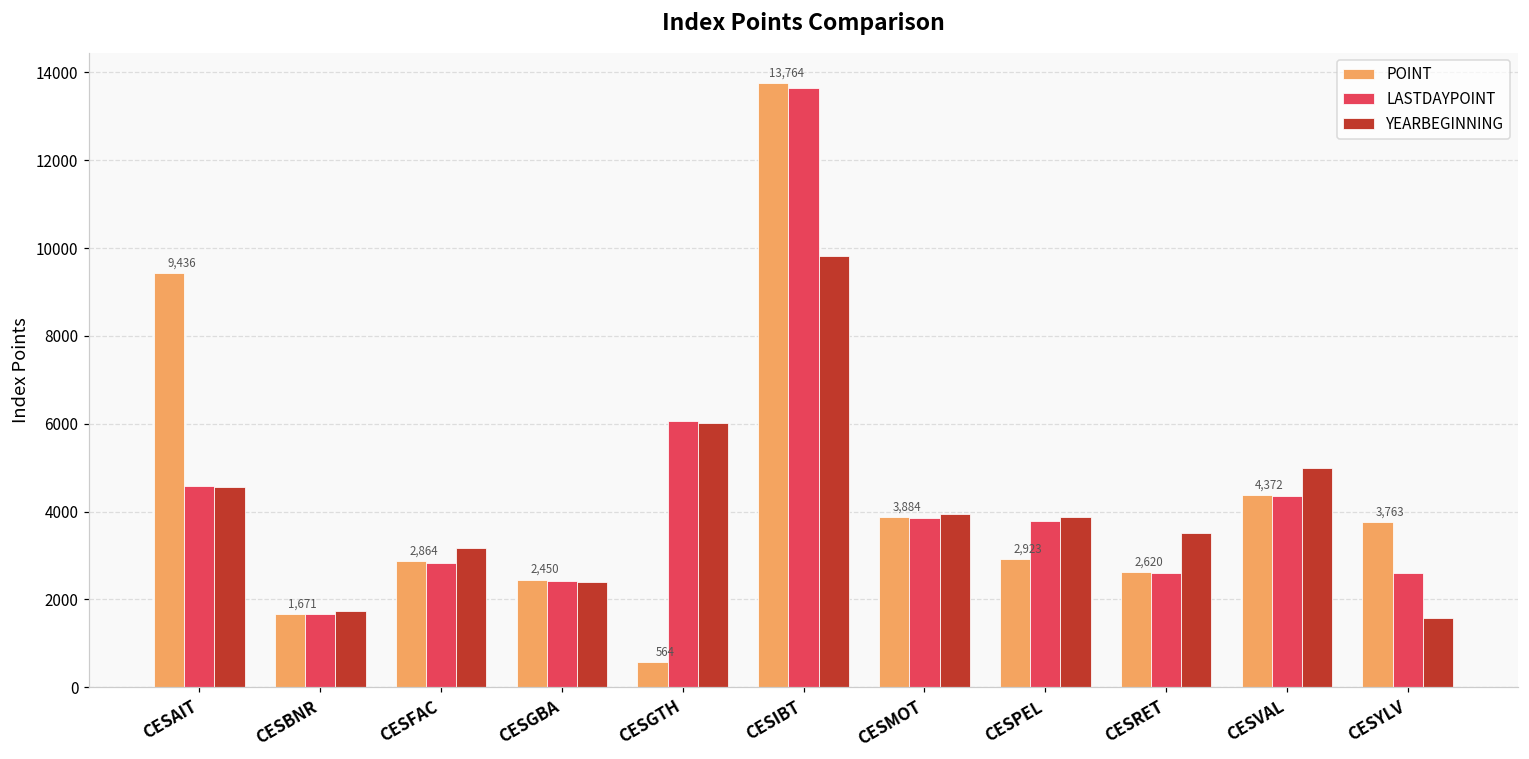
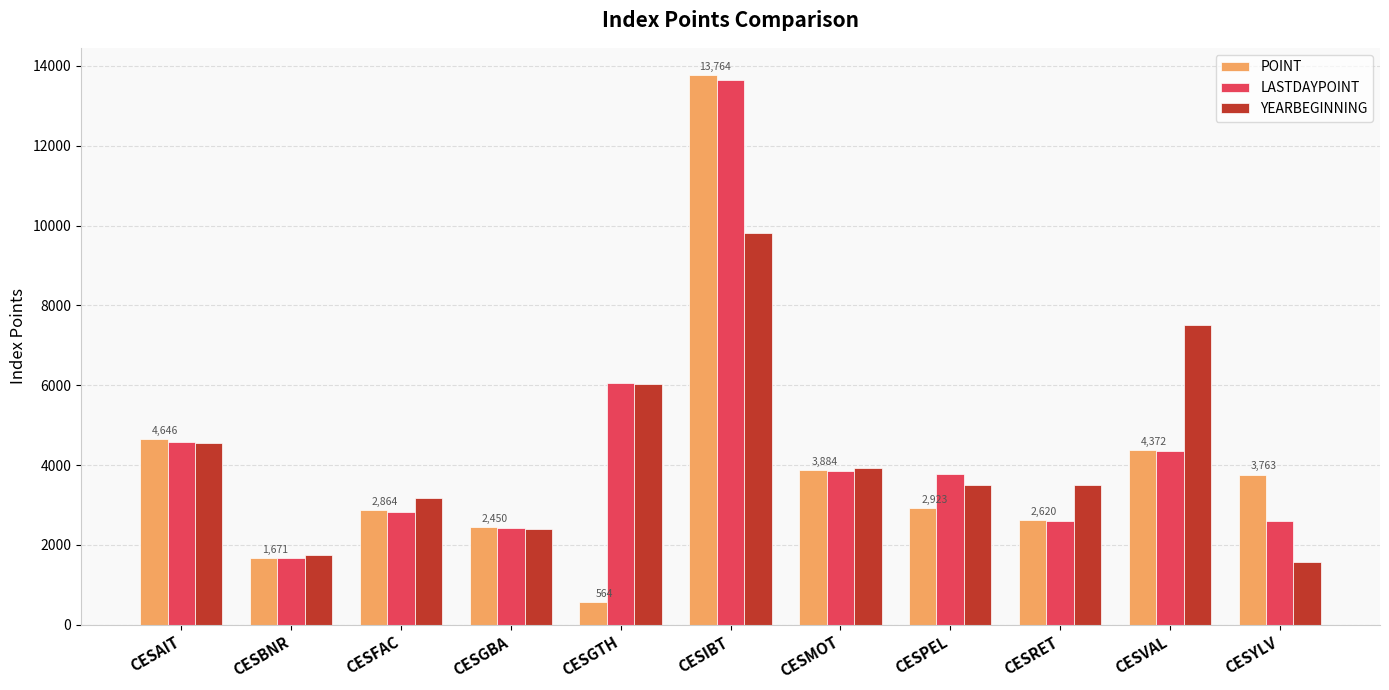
POINT, CESAIT: 9,436 -> 4,646
YEARBEGINNING, CESPEL: 3900 -> 3500
YEARBEGINNING, CESVAL: 5000 -> 7500
